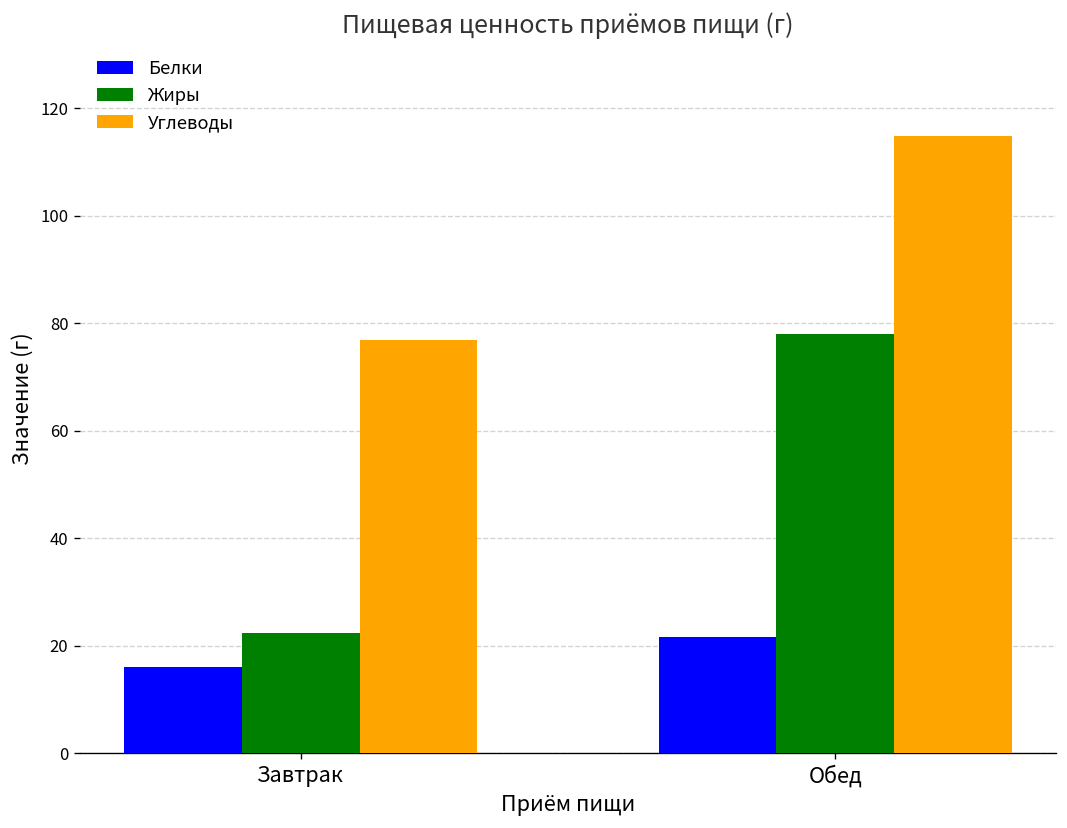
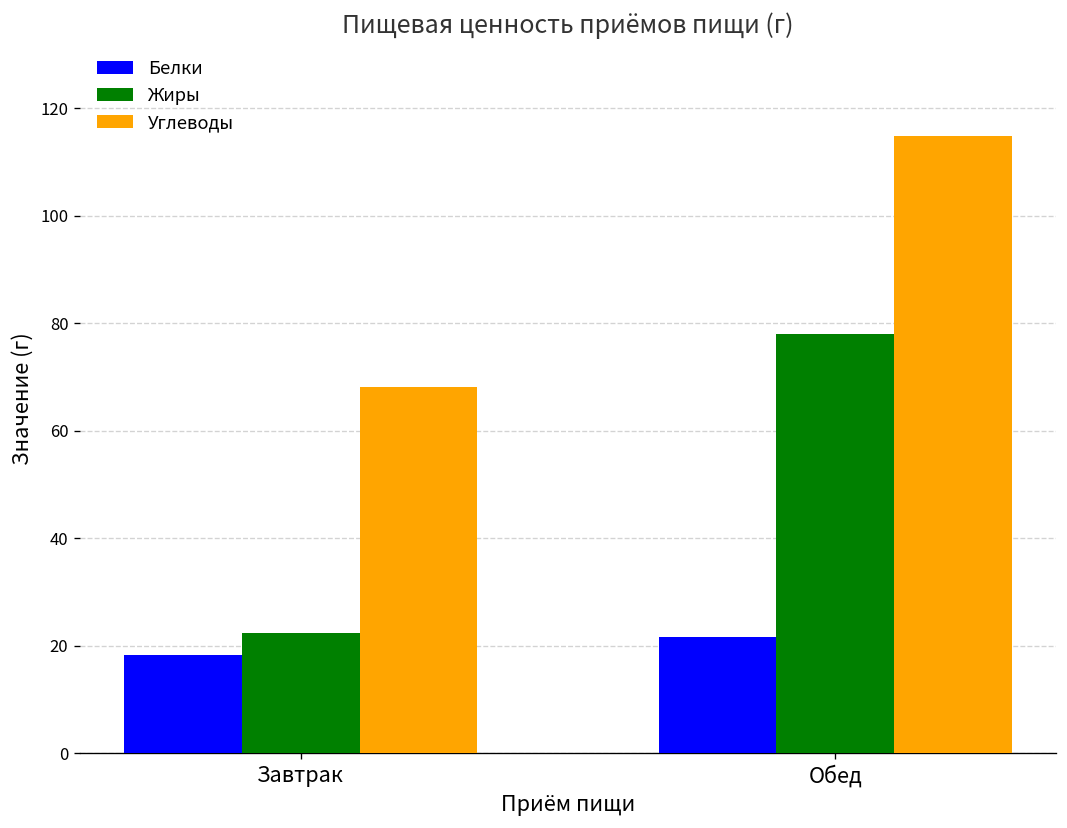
Белки, Завтрак: 16 -> 18
Углеводы, Завтрак: 77 -> 68
